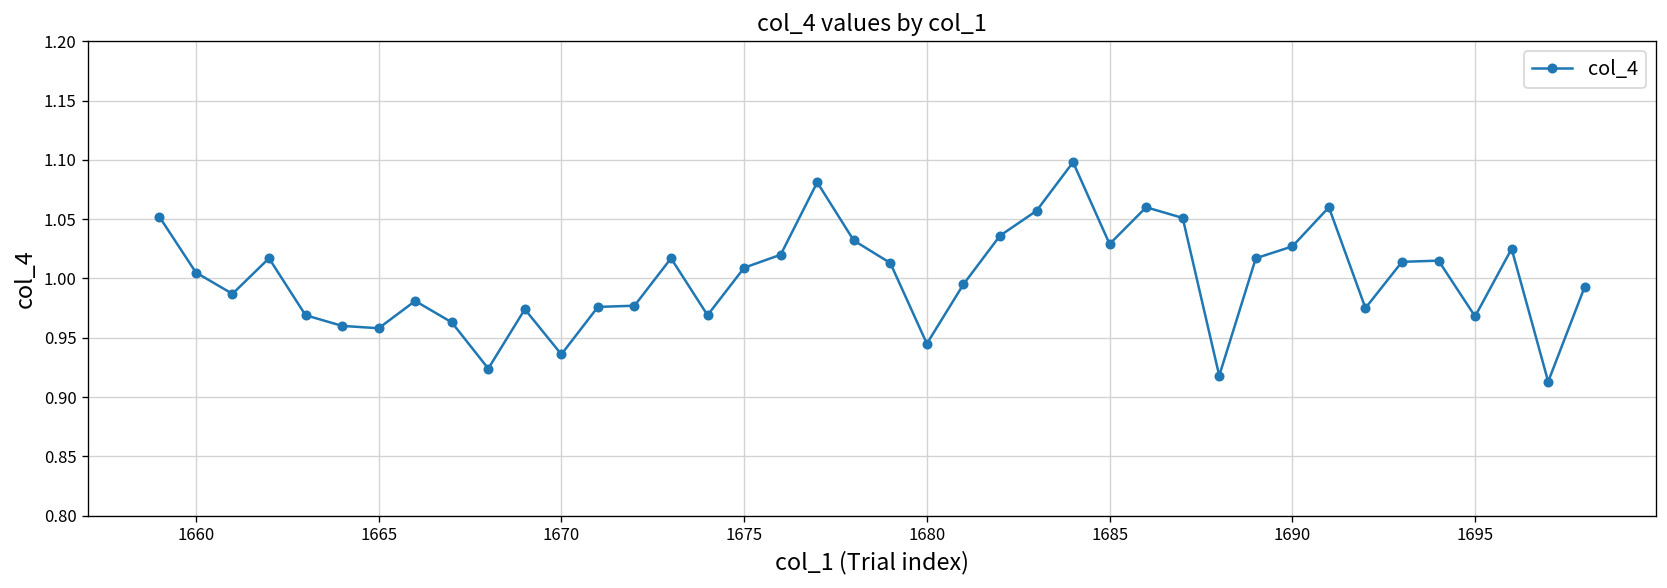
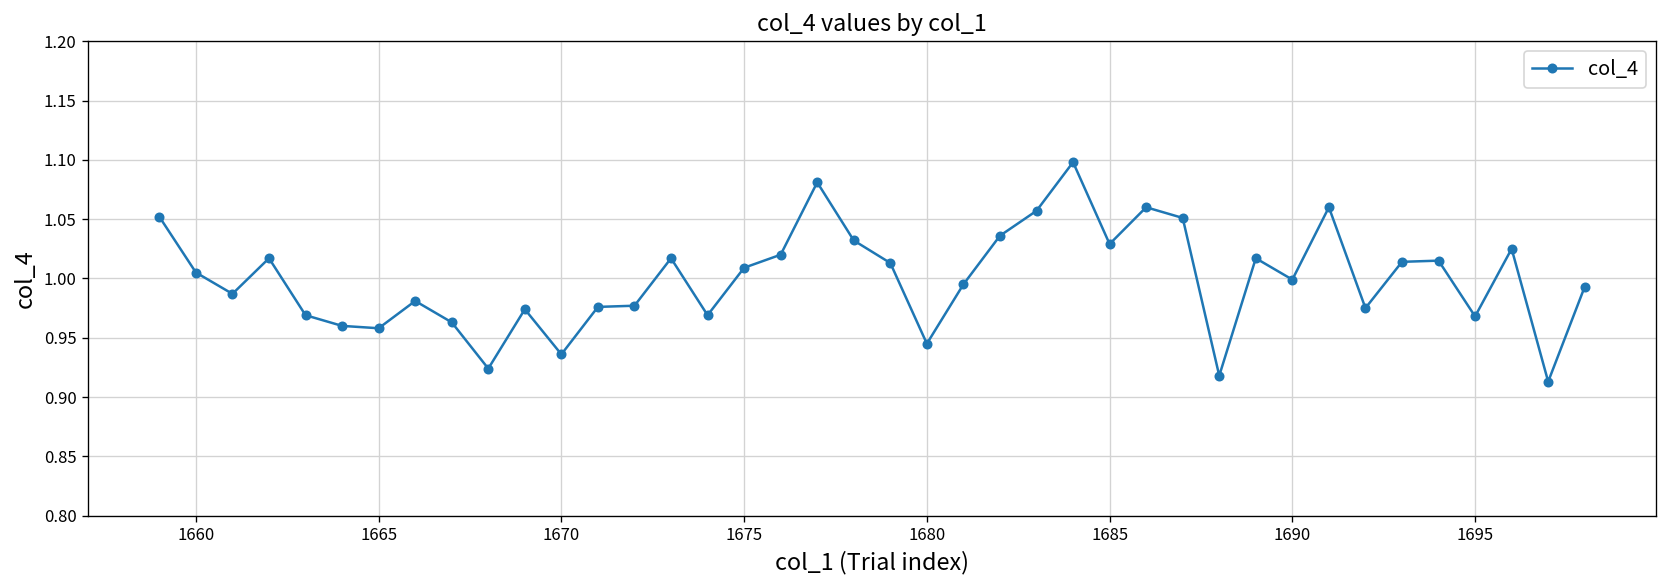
1690: 1.03 -> 1.00
